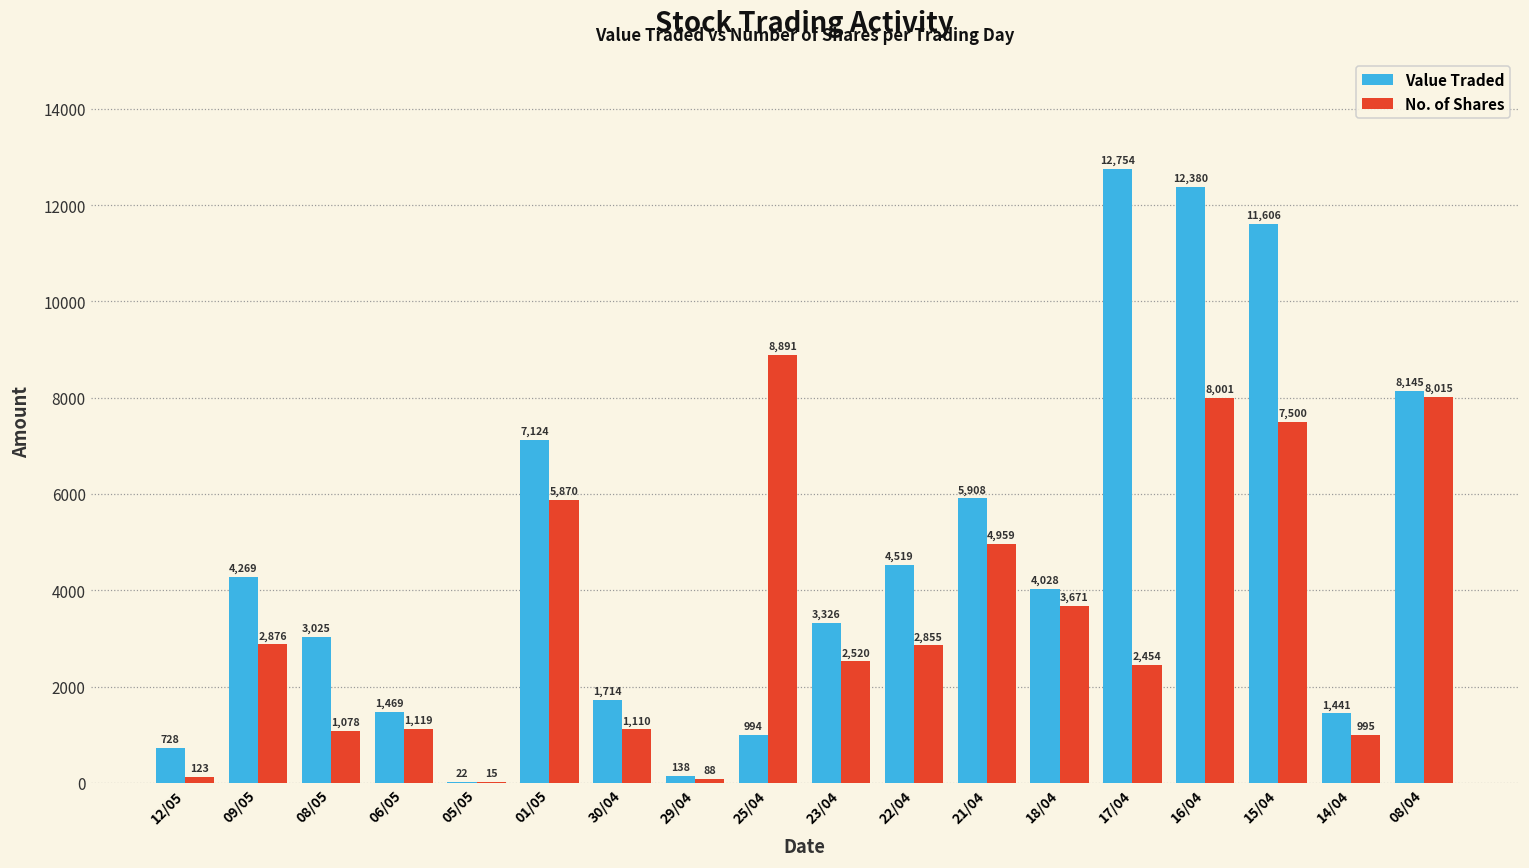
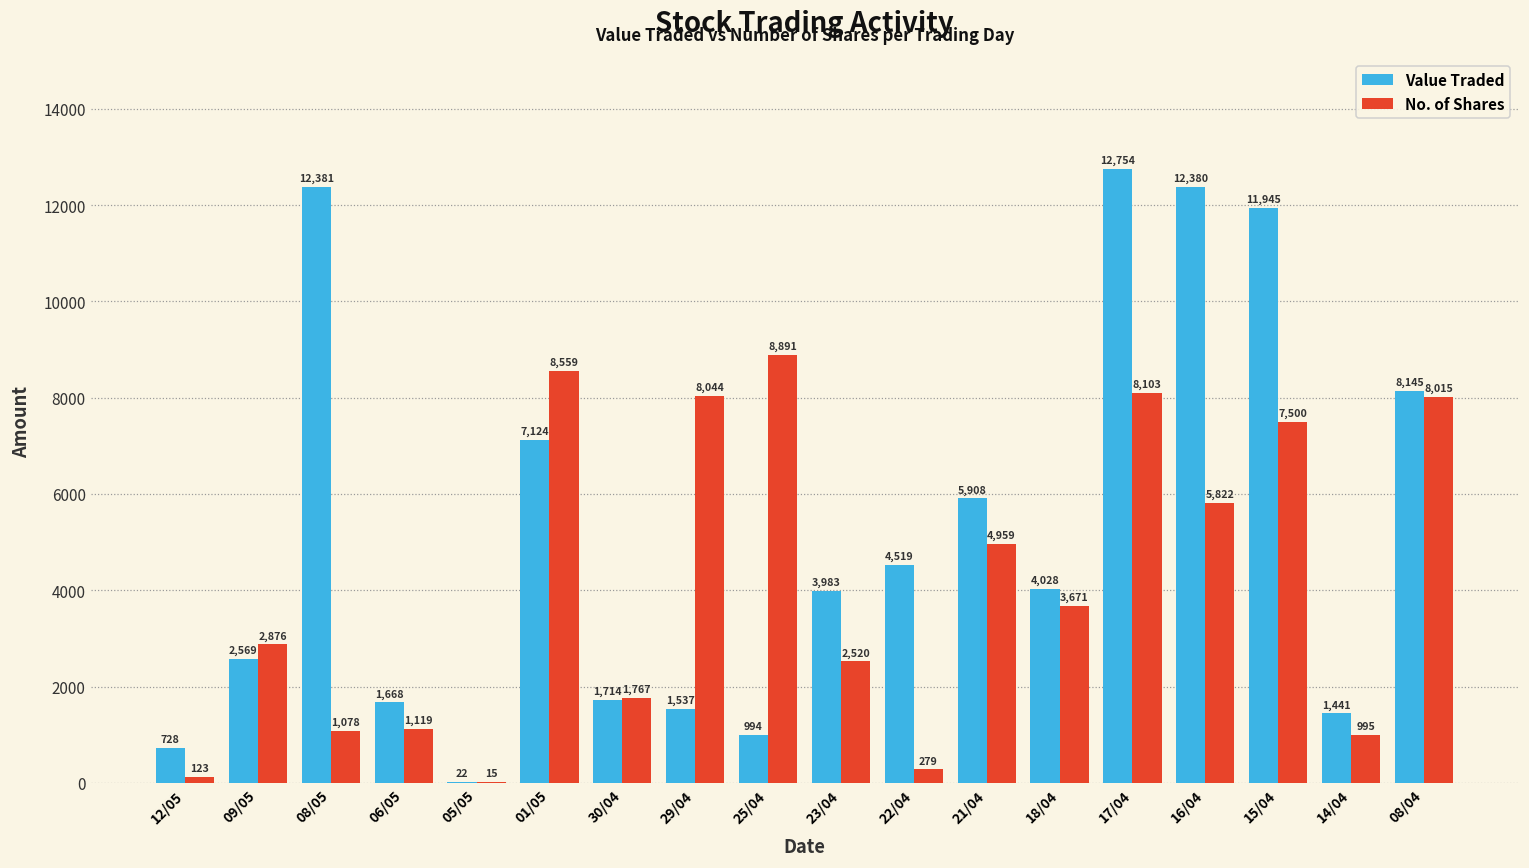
Value Traded, 09/05: 4,269 -> 2,569
Value Traded, 08/05: 3,025 -> 12,381
Value Traded, 06/05: 1,469 -> 1,668
No. of Shares, 01/05: 5,870 -> 8,559
No. of Shares, 30/04: 1,110 -> 1,767
Value Traded, 29/04: 138 -> 1,537
No. of Shares, 29/04: 88 -> 8,044
Value Traded, 23/04: 3,326 -> 3,983
No. of Shares, 22/04: 2,855 -> 279
No. of Shares, 17/04: 2,454 -> 8,103
No. of Shares, 16/04: 8,001 -> 5,822
Value Traded, 15/04: 11,606 -> 11,945
